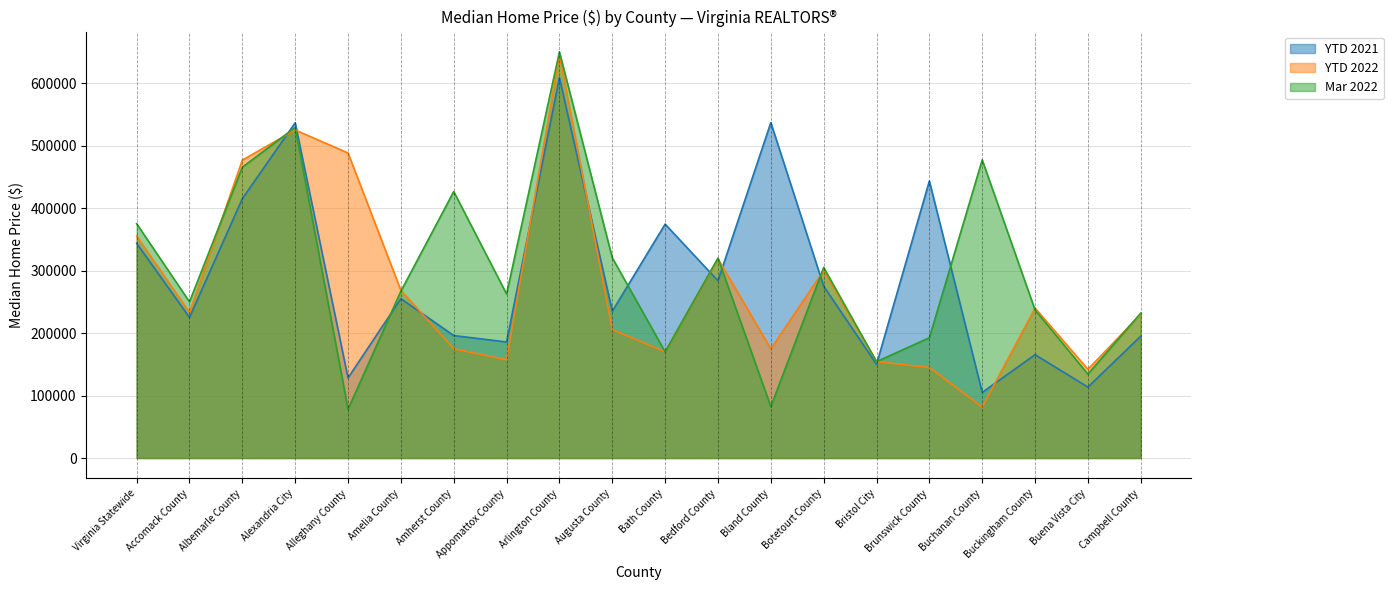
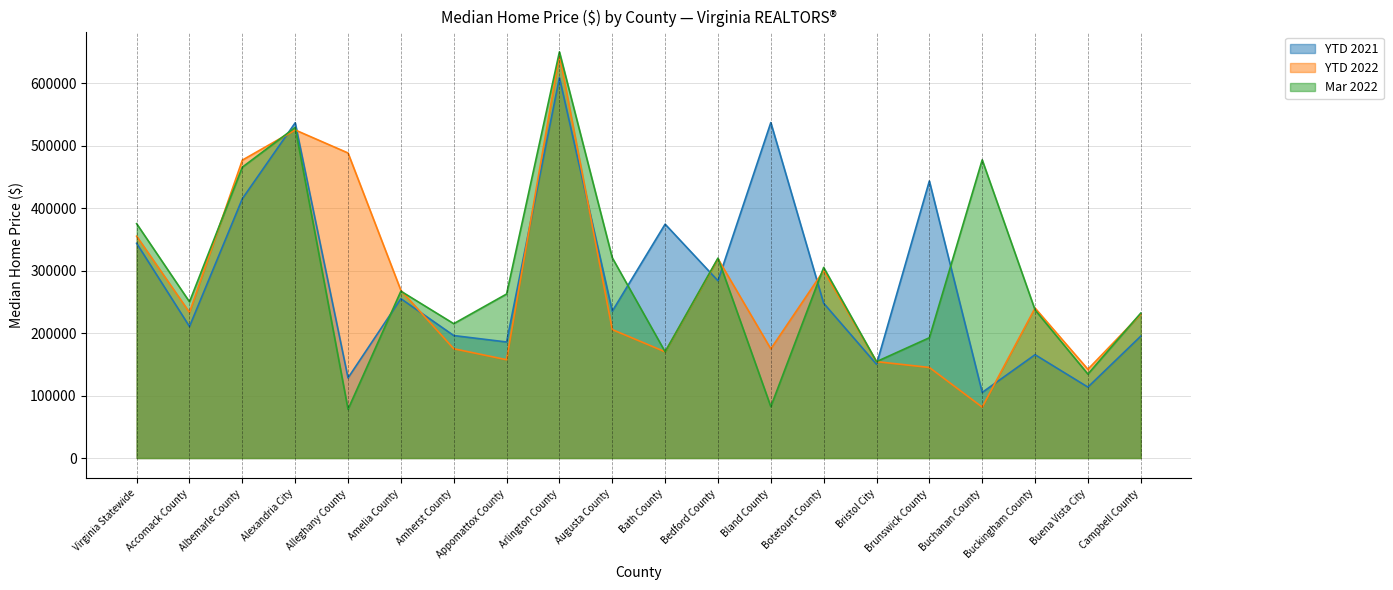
YTD 2021, Accomack County: 230000 -> 210000
Mar 2022, Amherst County: 430000 -> 220000
YTD 2021, Botetourt County: 280000 -> 250000
